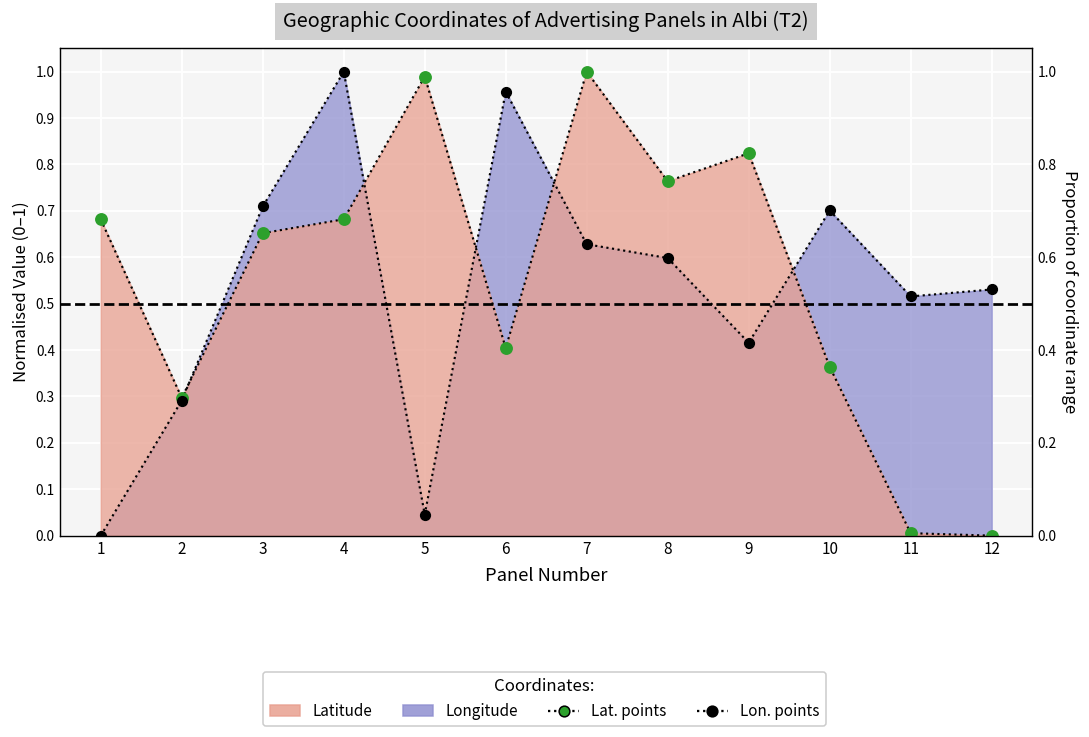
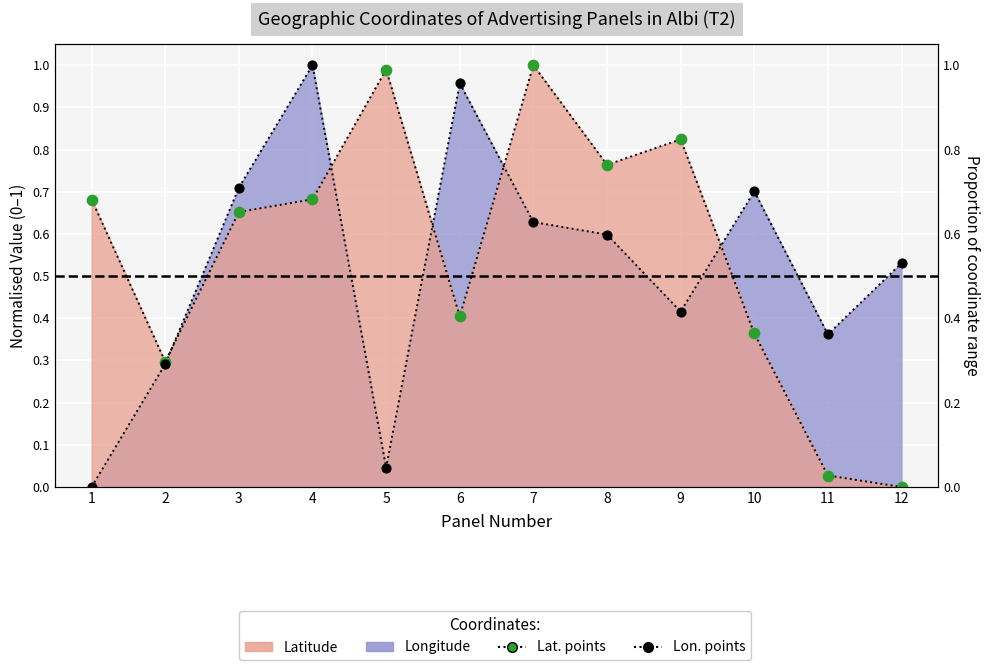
Longitude, 11: 0.52 -> 0.36
Latitude, 11: 0.01 -> 0.03
